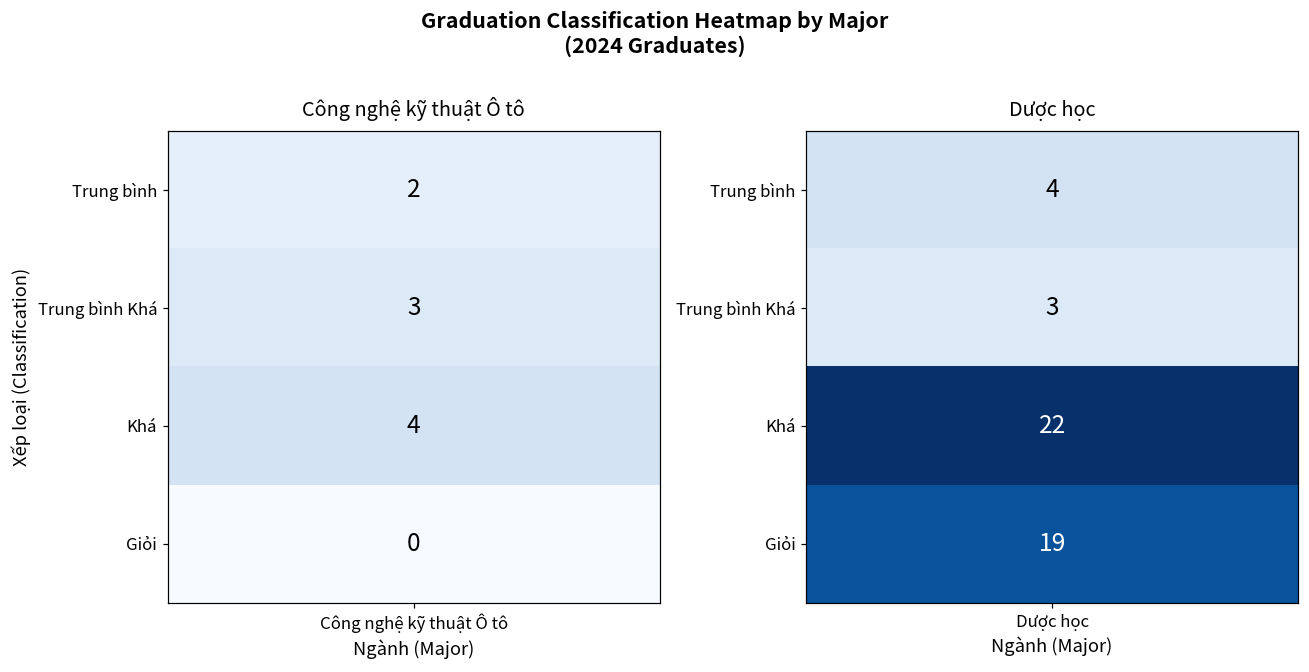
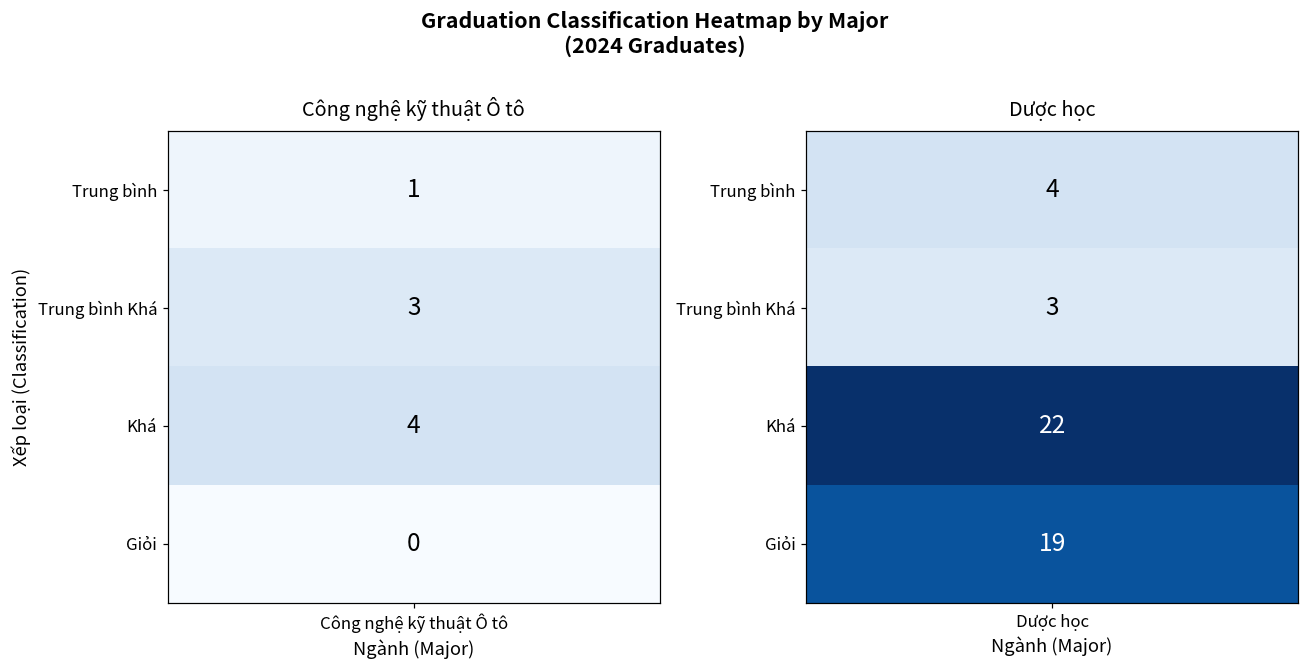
Công nghệ kỹ thuật Ô tô, Trung bình, Công nghệ kỹ thuật Ô tô: 2 -> 1
